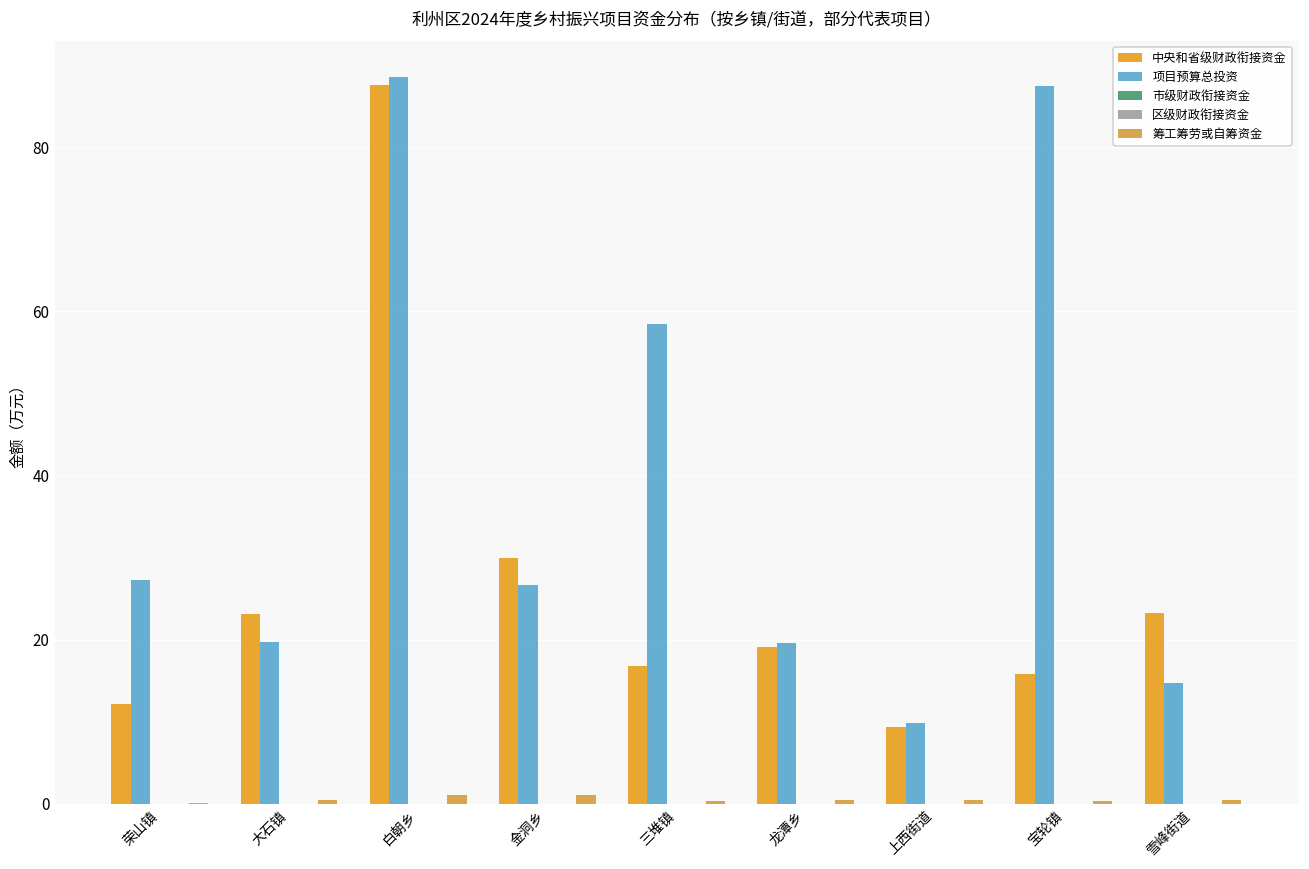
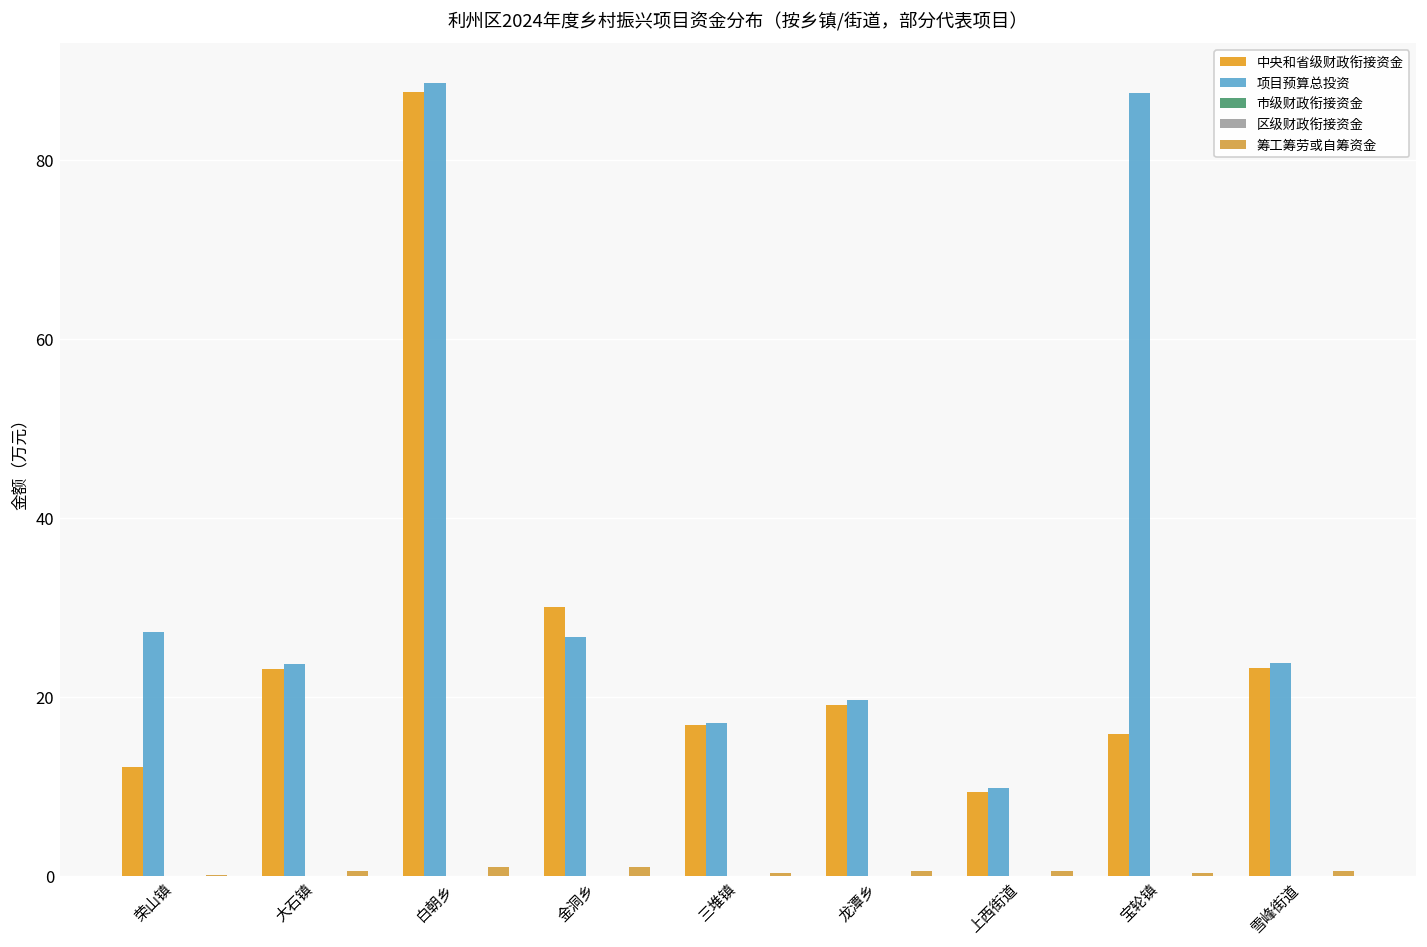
项目预算总投资, 大石镇: 20 -> 24
项目预算总投资, 三堆镇: 59 -> 17
项目预算总投资, 雪峰街道: 15 -> 24
